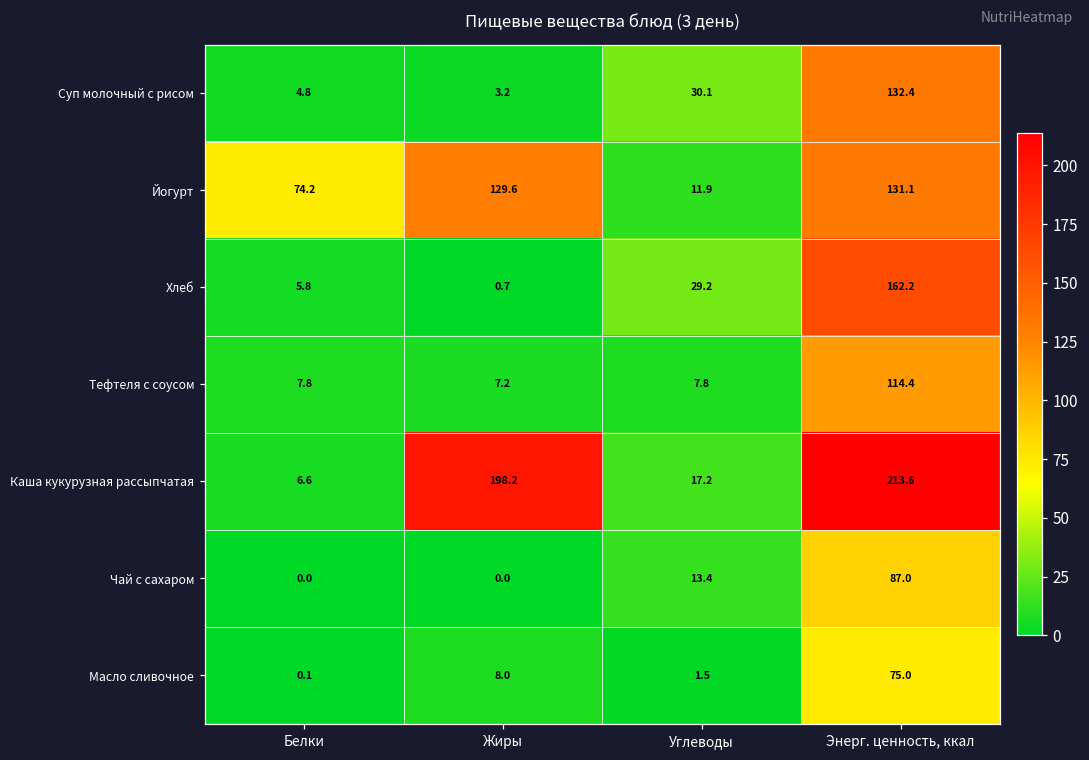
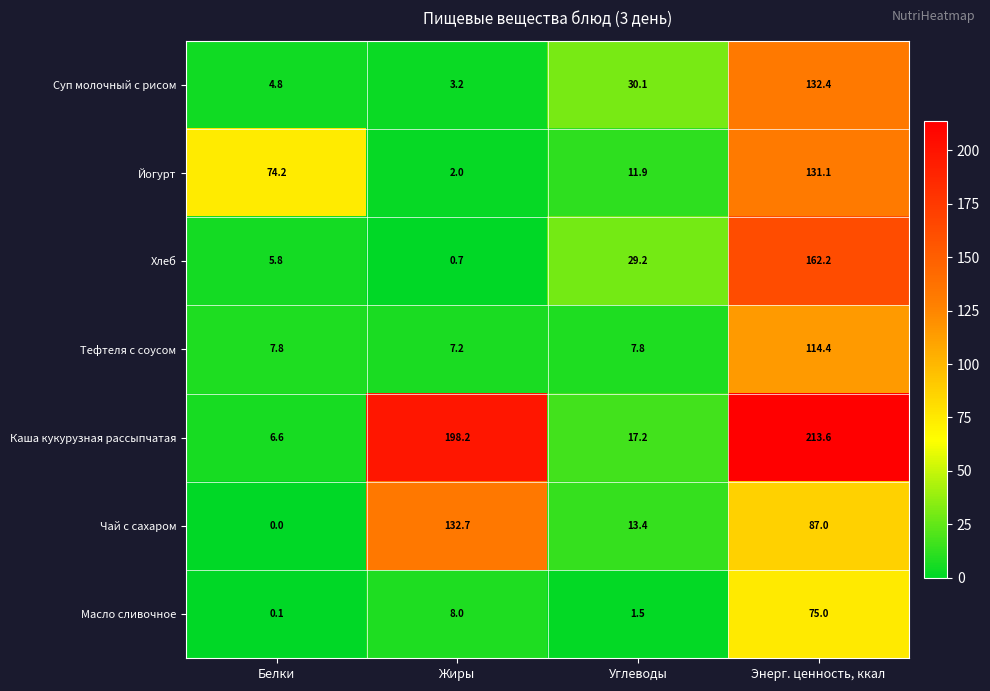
Йогурт, Жиры: 129.6 -> 2.0
Чай с сахаром, Жиры: 0.0 -> 132.7
